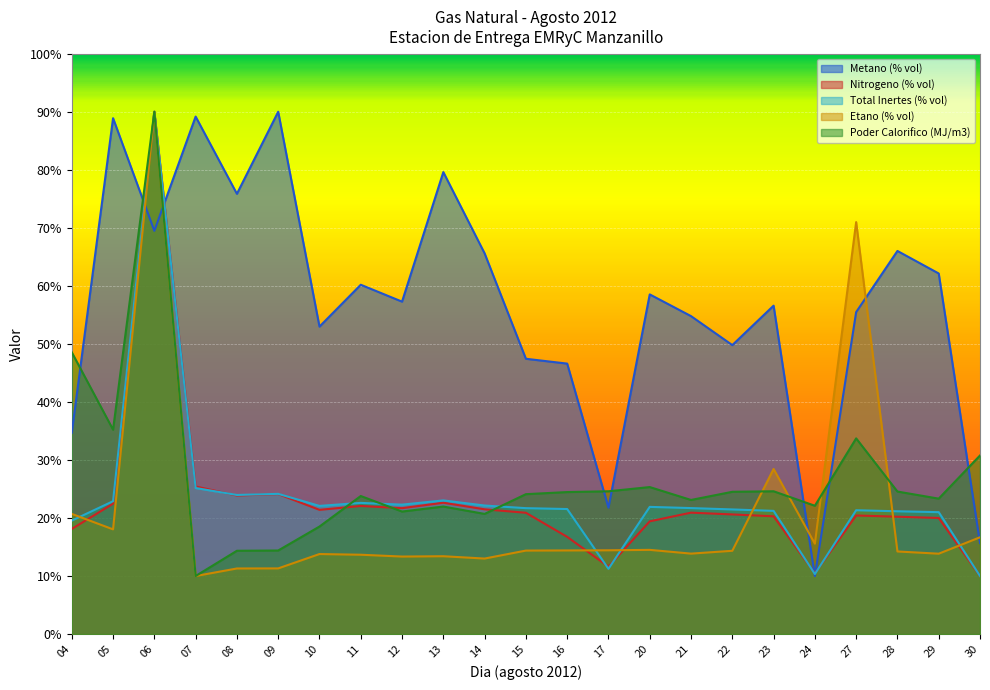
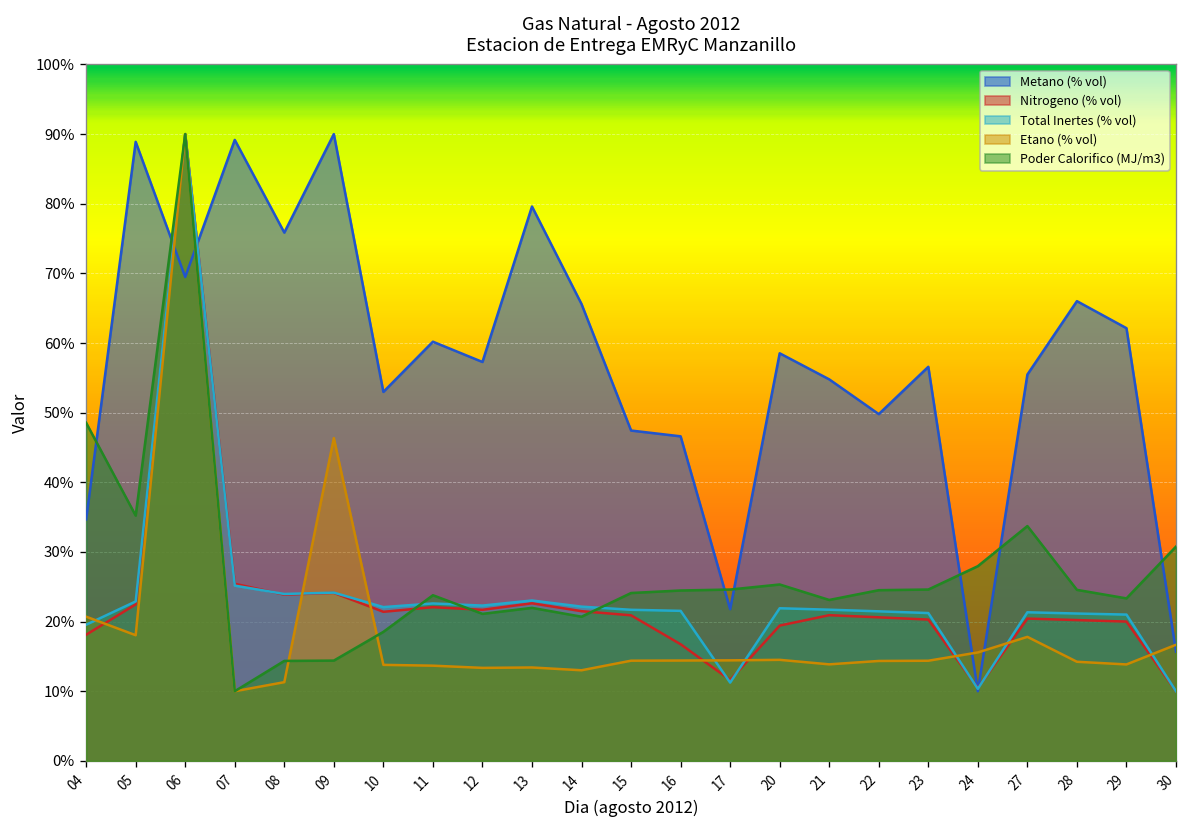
Etano (% vol), 09: 11% -> 46%
Etano (% vol), 23: 28% -> 14%
Poder Calorifico (MJ/m3), 24: 22% -> 28%
Etano (% vol), 27: 71% -> 18%
